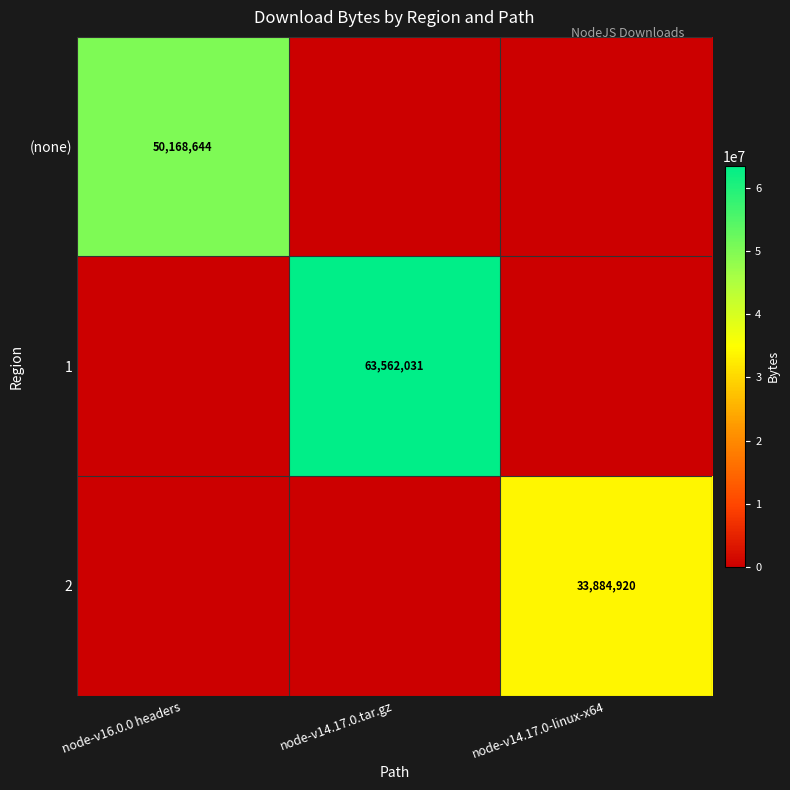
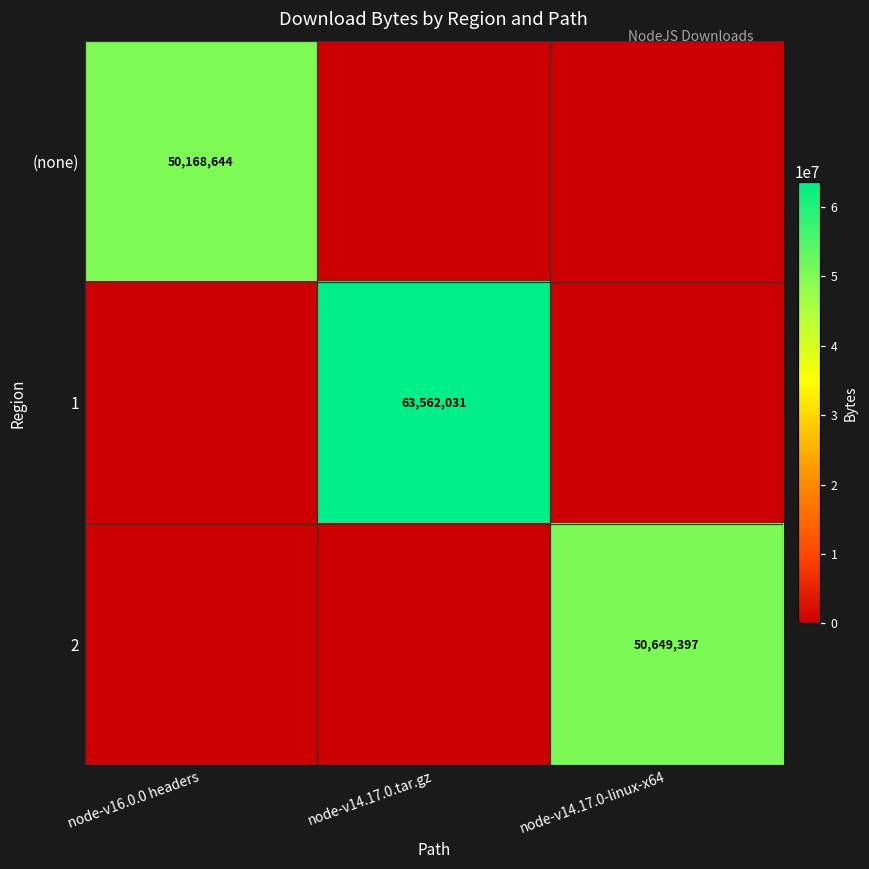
2, node-v14.17.0-linux-x64: 33,884,920 -> 50,649,397
